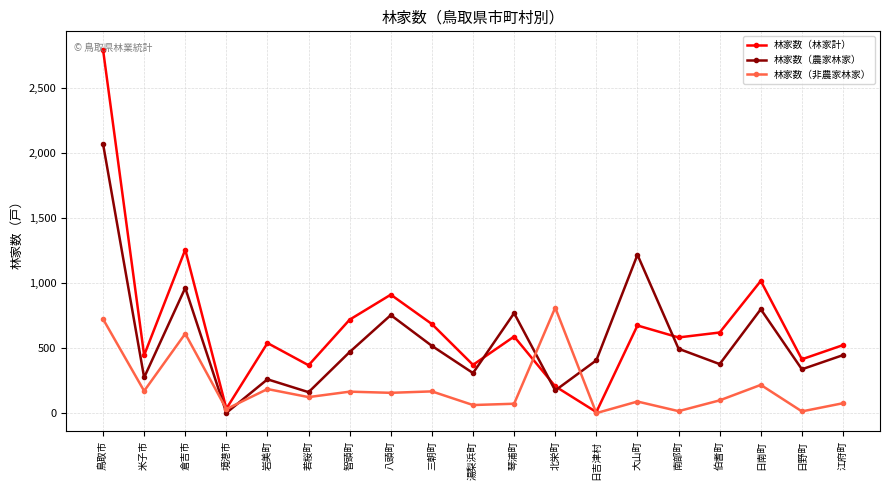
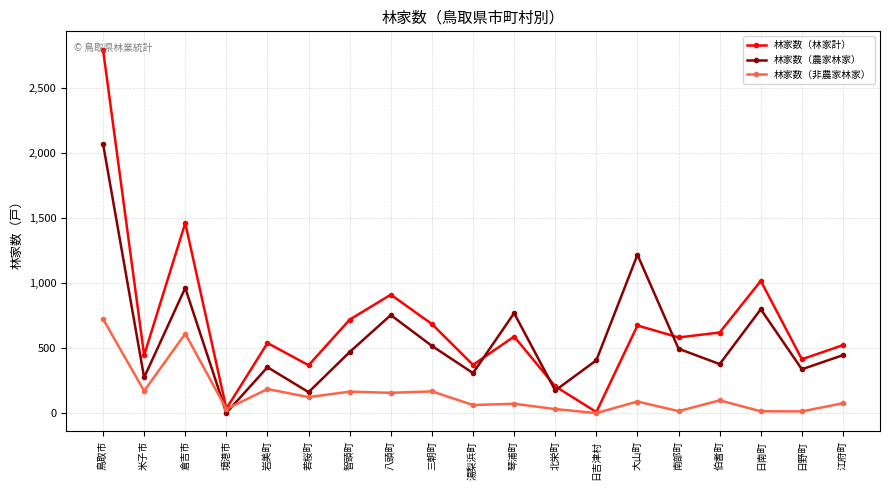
林家数（林家計）, 倉吉市: 1,260 -> 1,460
林家数（農家林家）, 岩美町: 260 -> 350
林家数（非農家林家）, 北栄町: 810 -> 30
林家数（非農家林家）, 日南町: 220 -> 20
